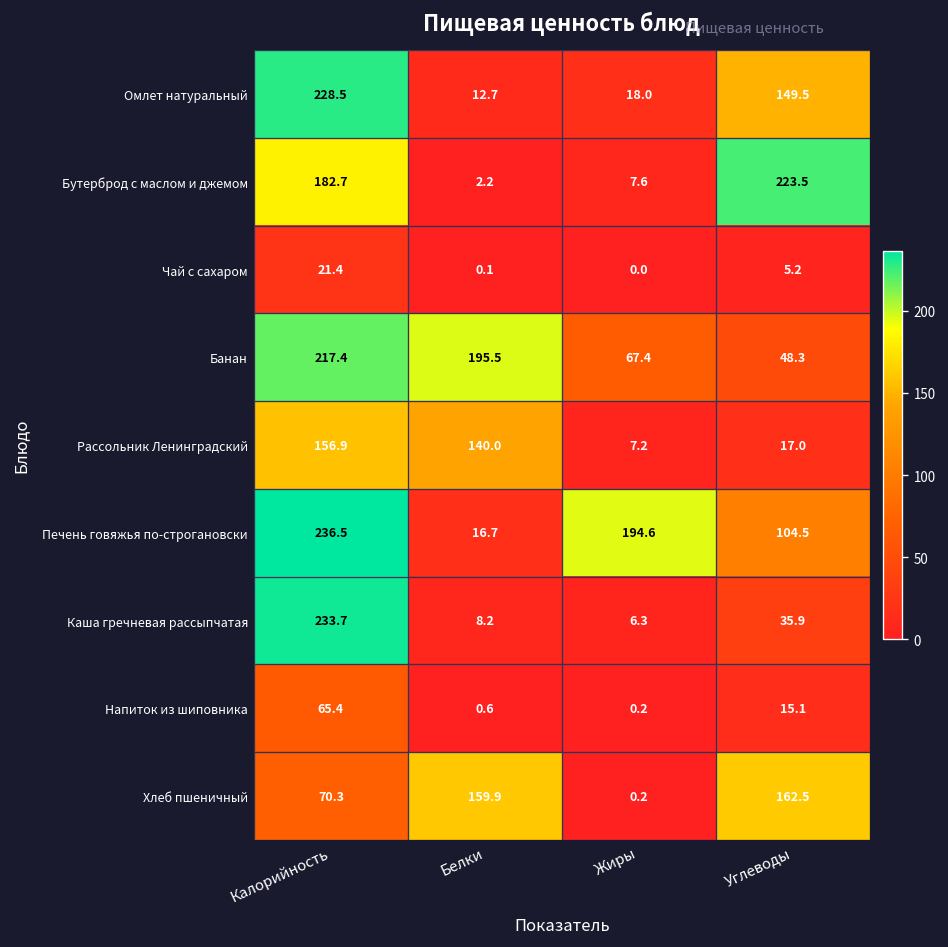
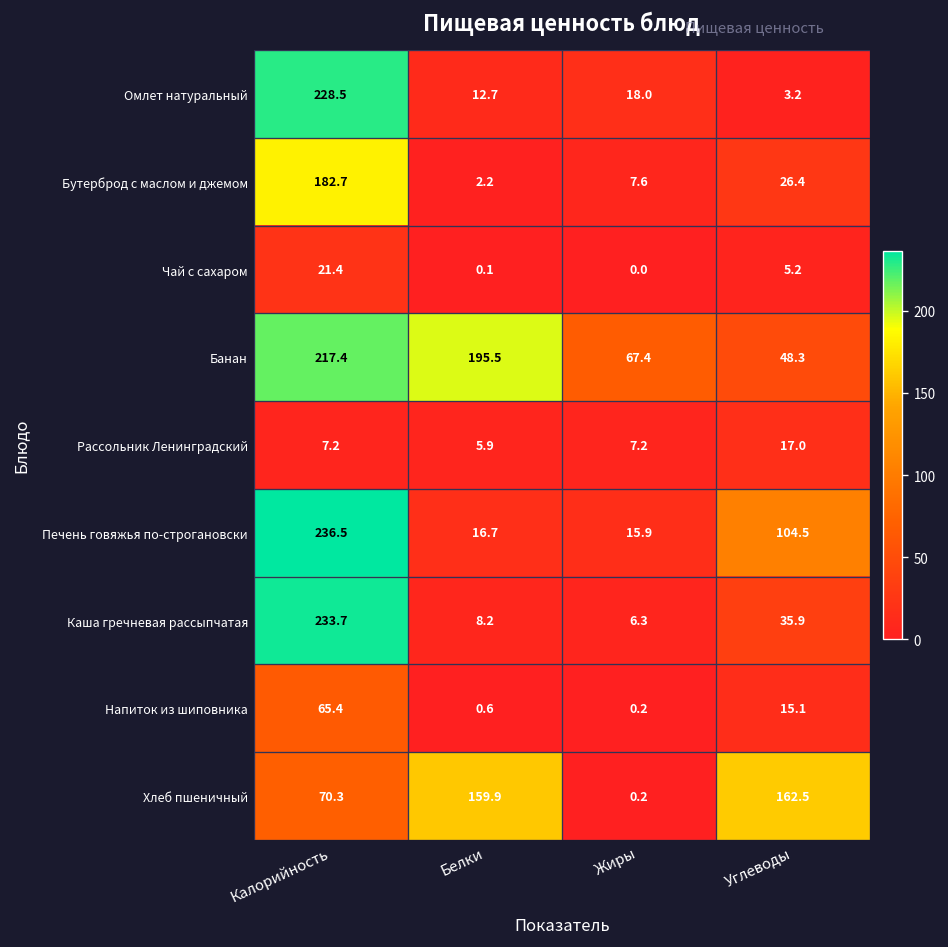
Омлет натуральный, Углеводы: 149.5 -> 3.2
Бутерброд с маслом и джемом, Углеводы: 223.5 -> 26.4
Рассольник Ленинградский, Калорийность: 156.9 -> 7.2
Рассольник Ленинградский, Белки: 140.0 -> 5.9
Печень говяжья по-строгановски, Жиры: 194.6 -> 15.9
